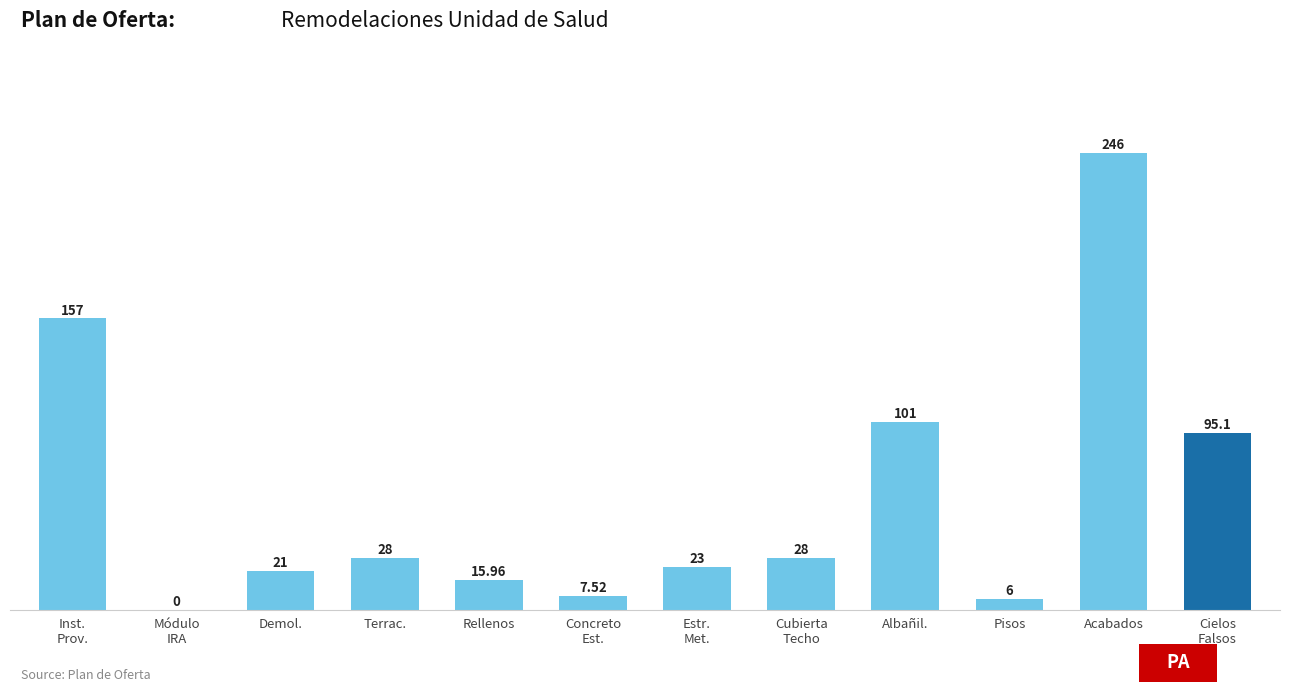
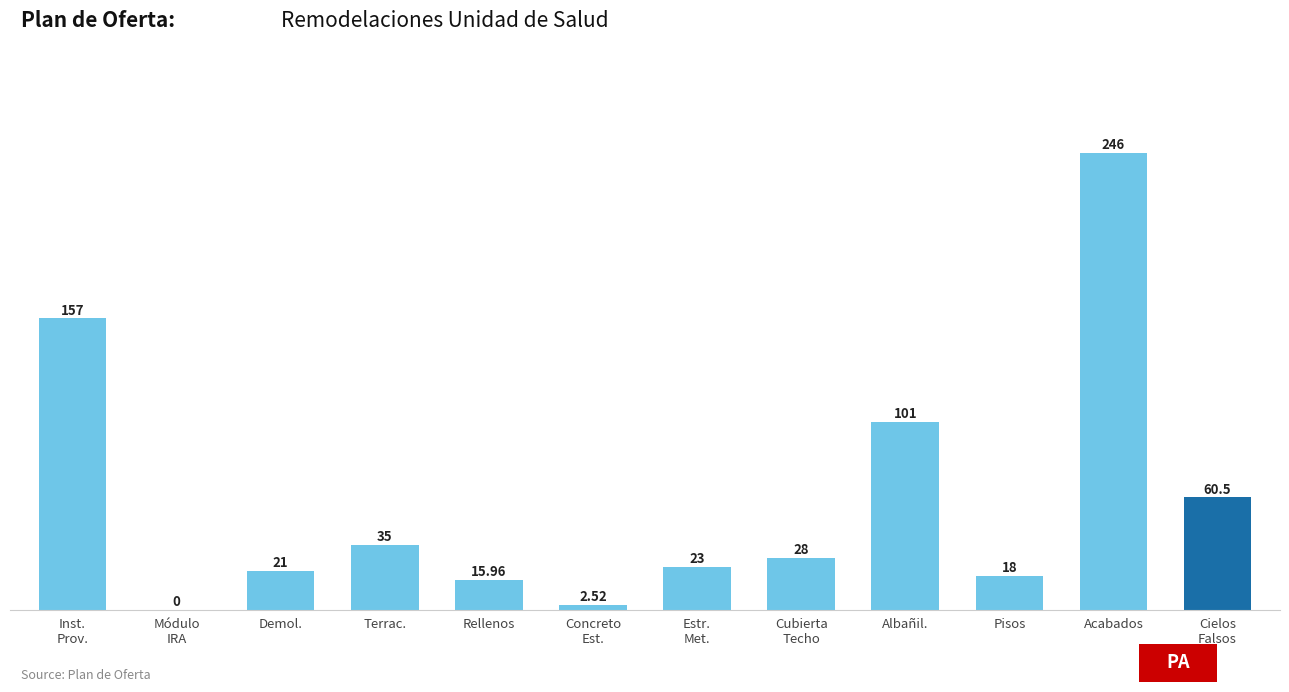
Terrac.: 28 -> 35
Concreto Est.: 7.52 -> 2.52
Pisos: 6 -> 18
Cielos Falsos: 95.1 -> 60.5
